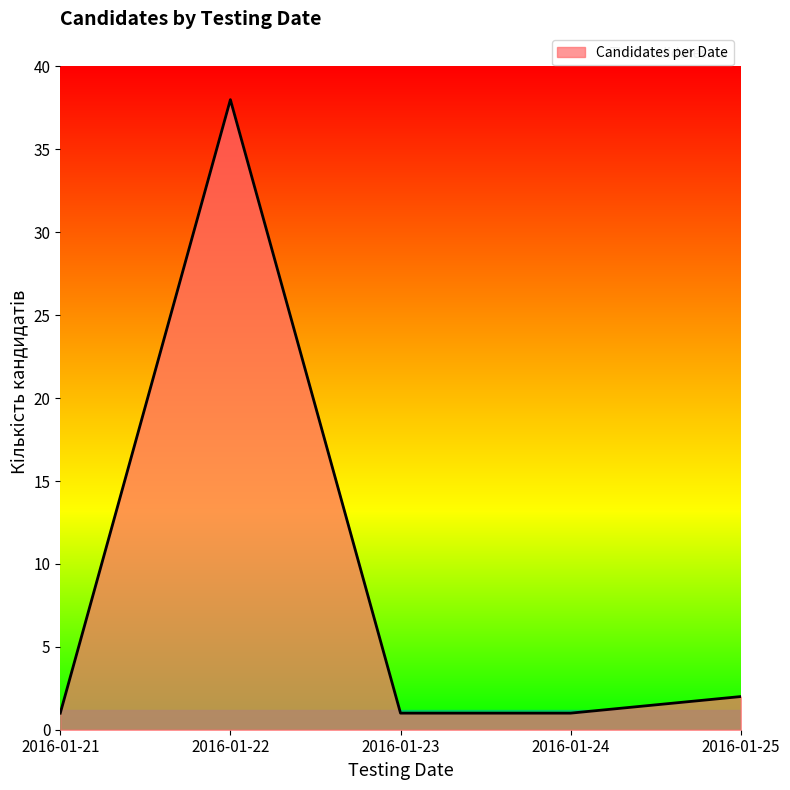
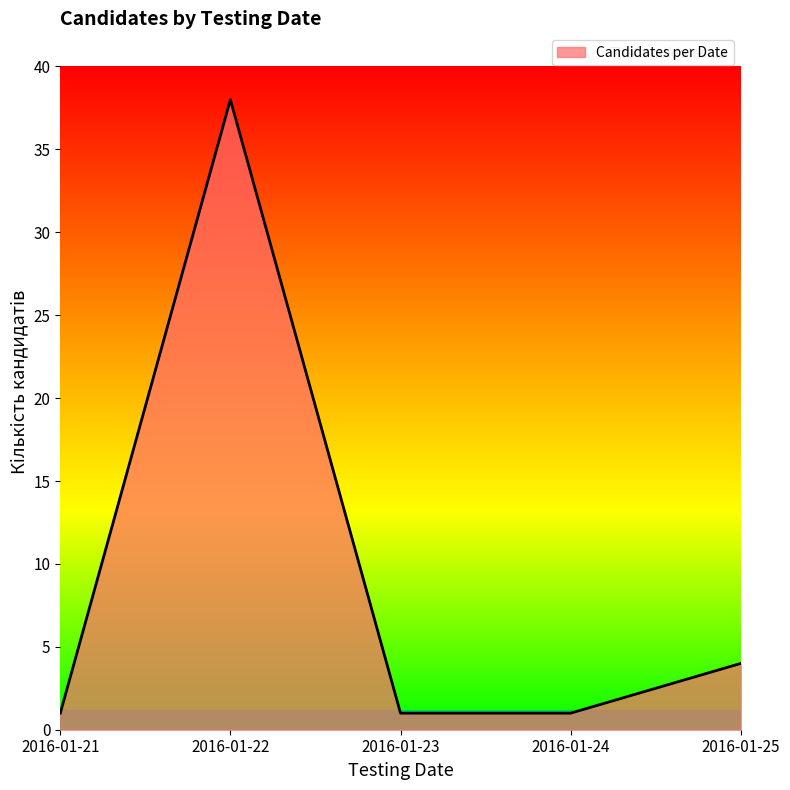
2016-01-25: 2 -> 4
